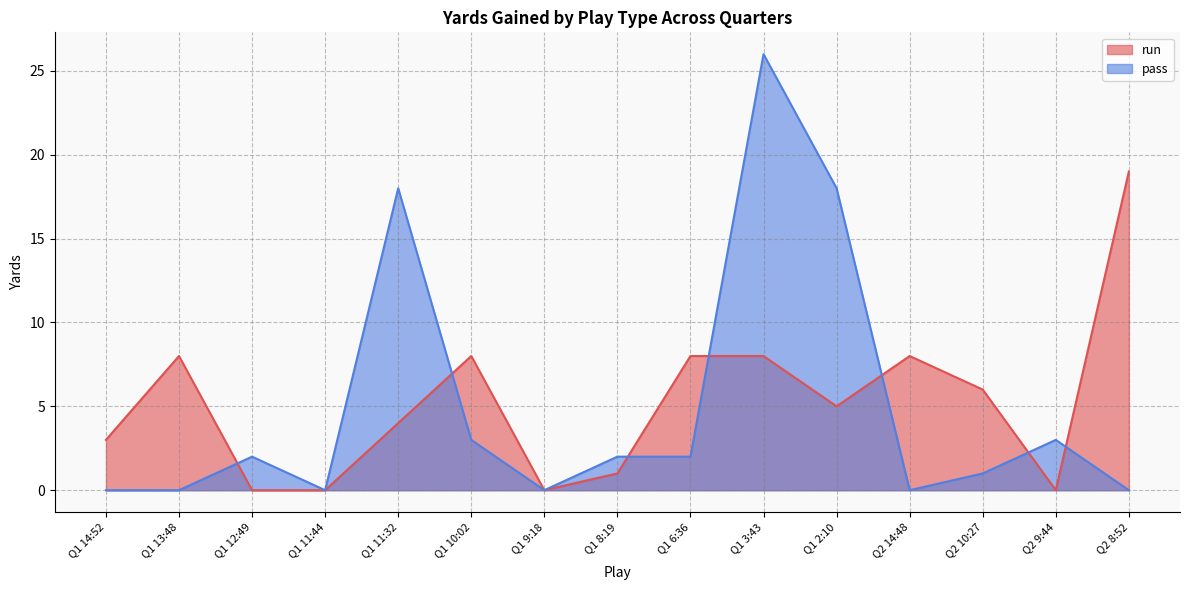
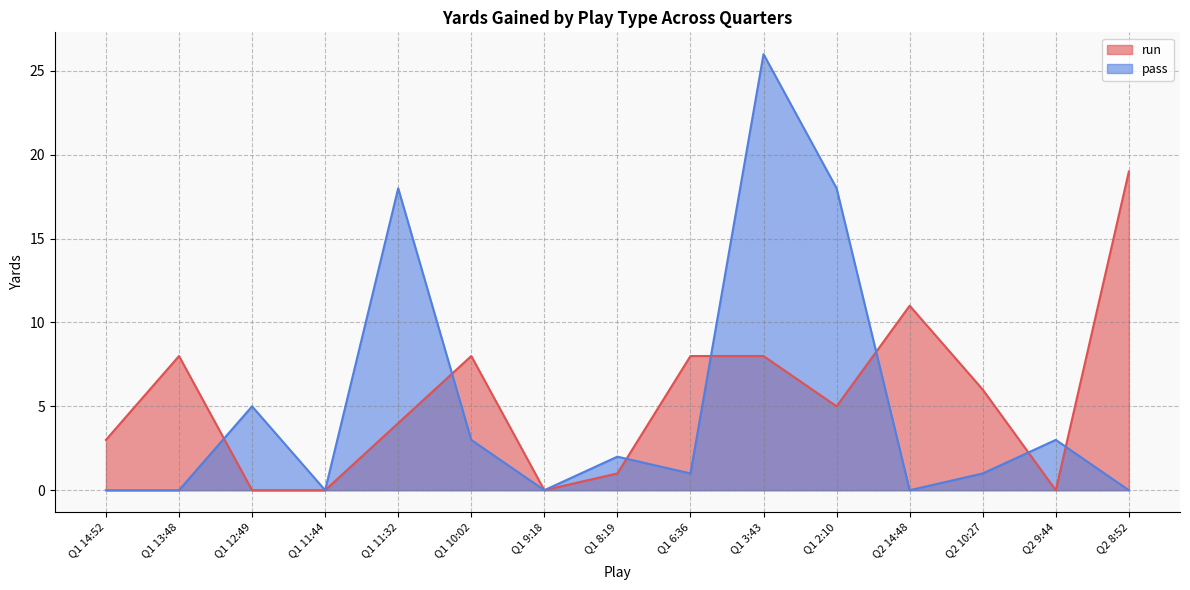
pass, Q1 12:49: 2 -> 5
pass, Q1 6:36: 2 -> 1
run, Q2 14:48: 8 -> 11
